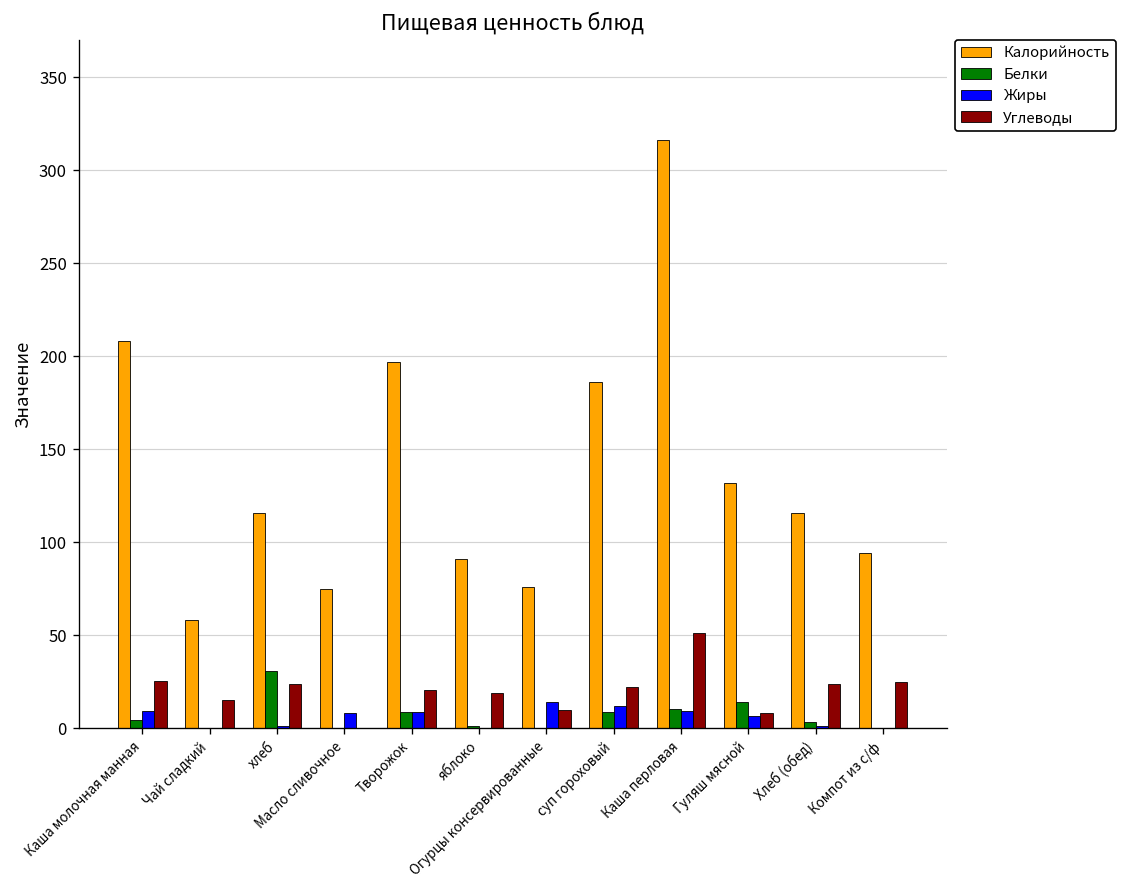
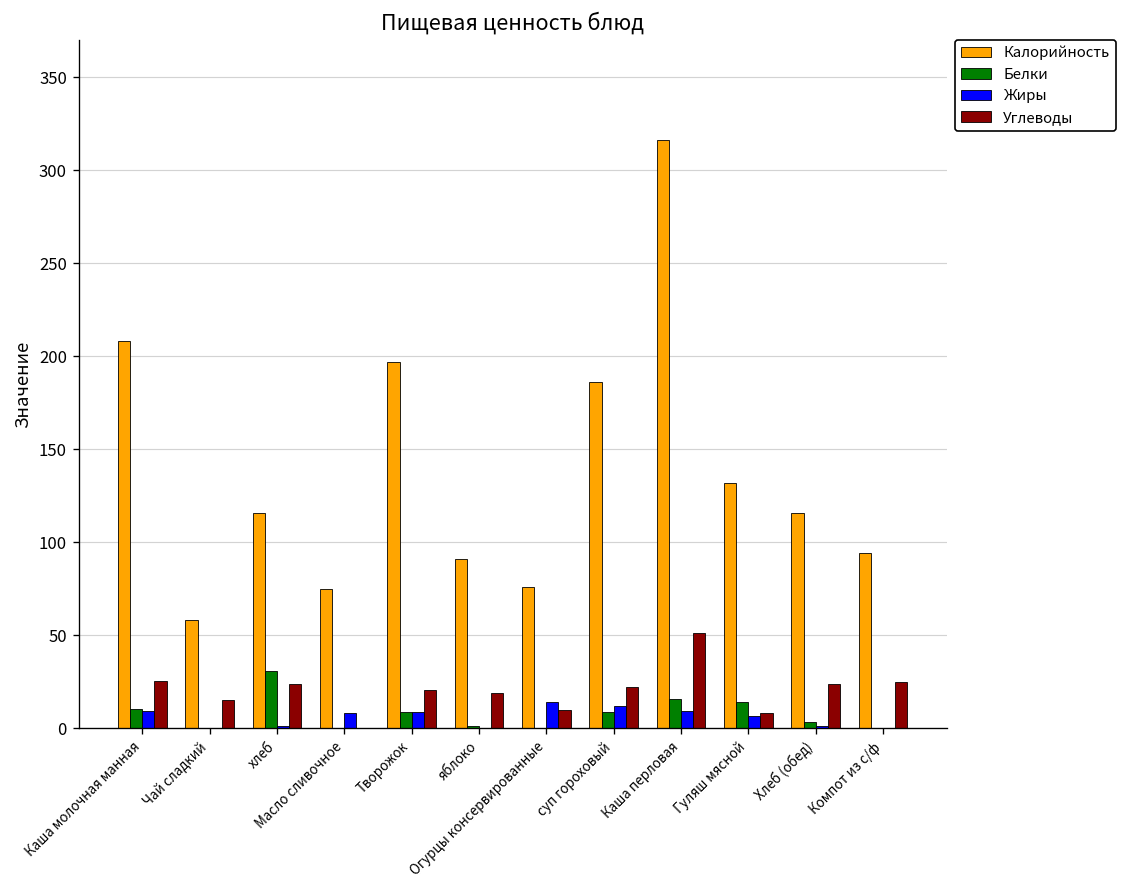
Белки, Каша молочная манная: 4 -> 11
Белки, Каша перловая: 10 -> 16
